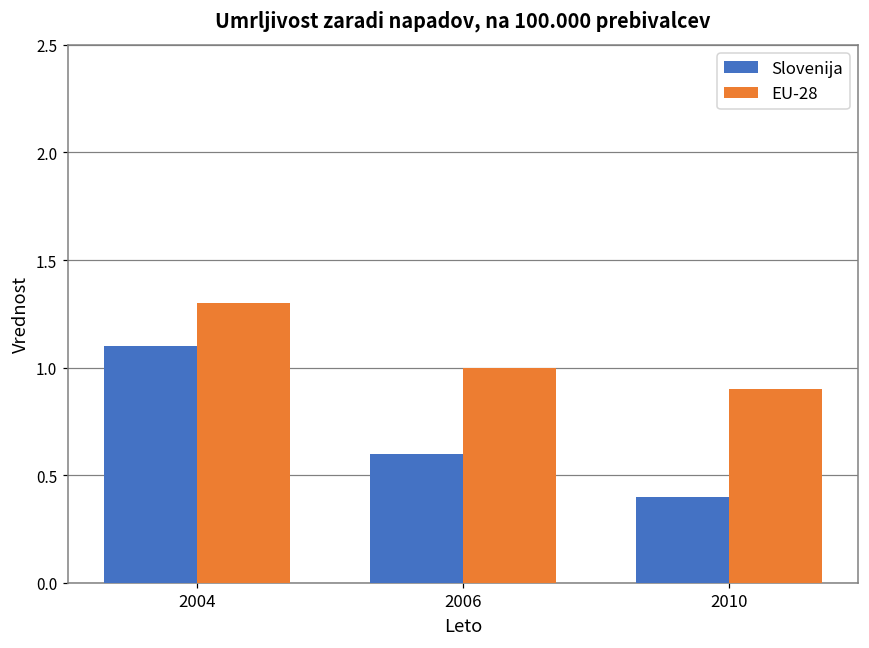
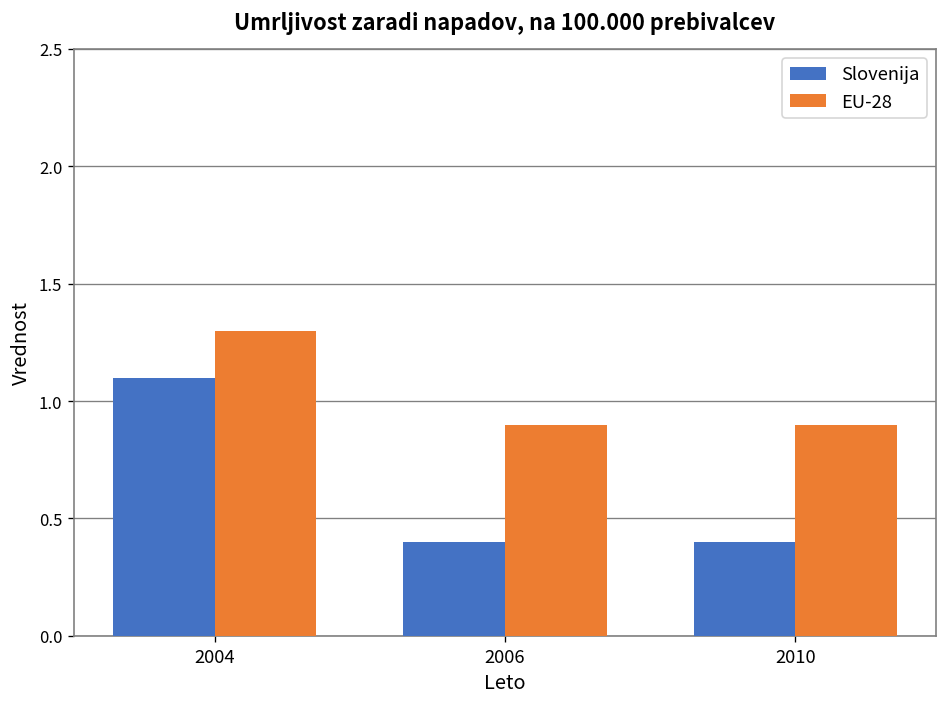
Slovenija, 2006: 0.6 -> 0.4
EU-28, 2006: 1.0 -> 0.9
